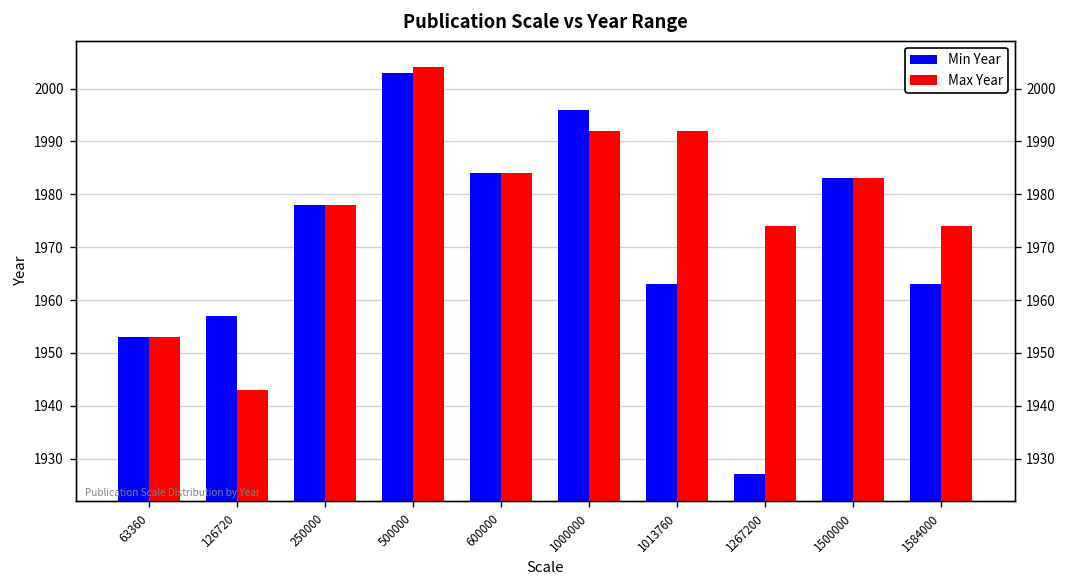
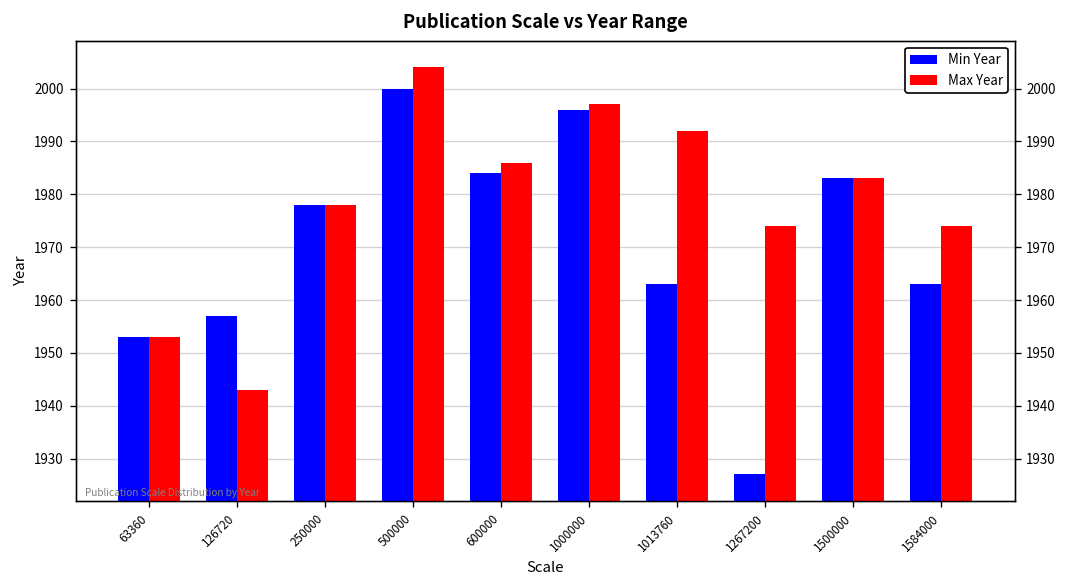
Min Year, 500000: 2003 -> 2000
Max Year, 600000: 1984 -> 1986
Max Year, 1000000: 1992 -> 1997
